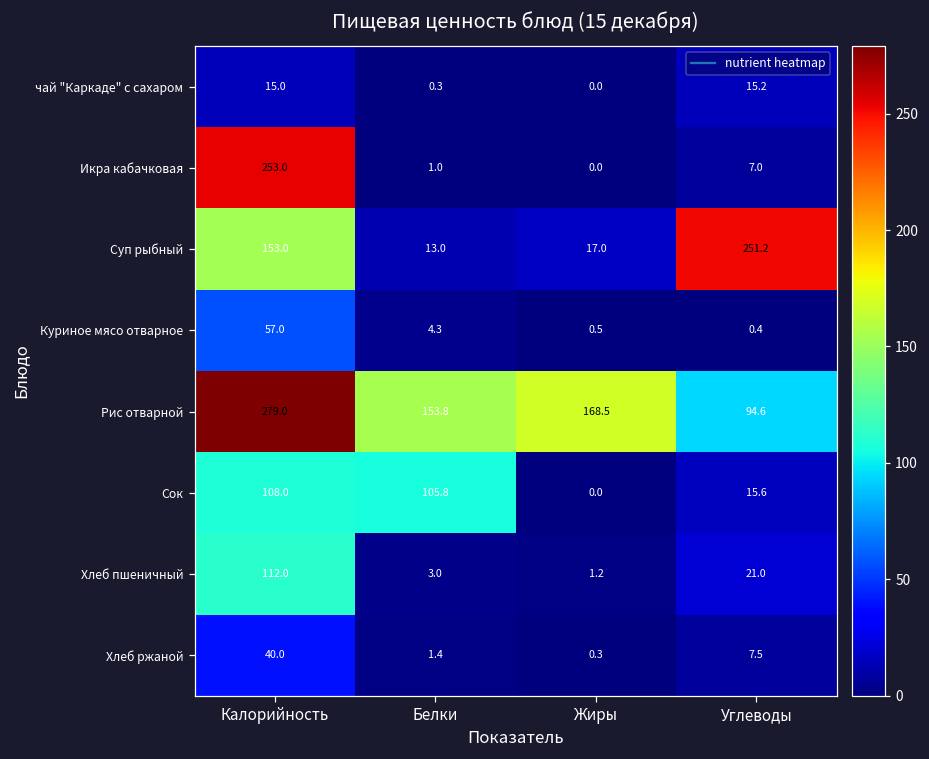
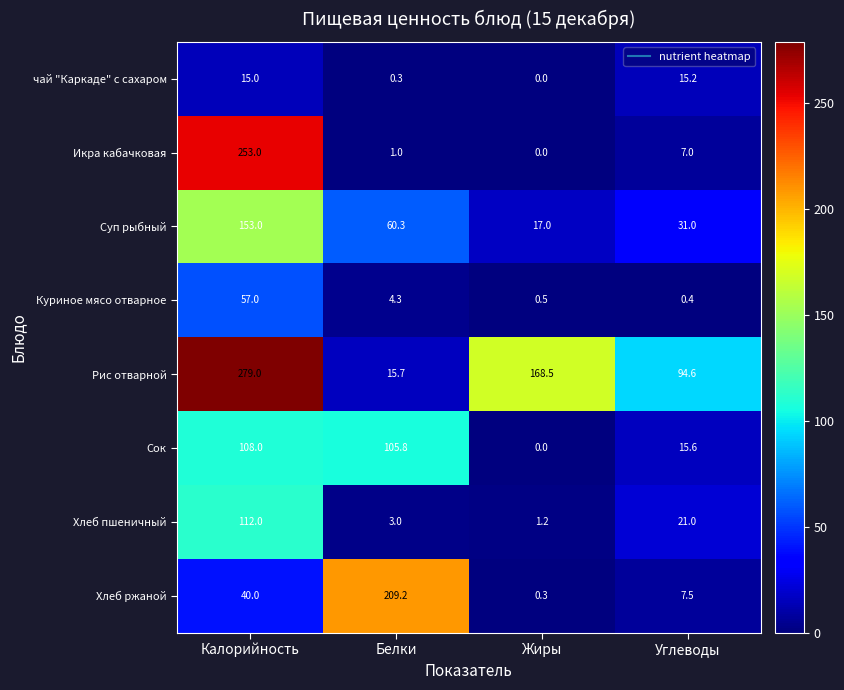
Суп рыбный, Белки: 13.0 -> 60.3
Суп рыбный, Углеводы: 251.2 -> 31.0
Рис отварной, Белки: 153.8 -> 15.7
Хлеб ржаной, Белки: 1.4 -> 209.2
